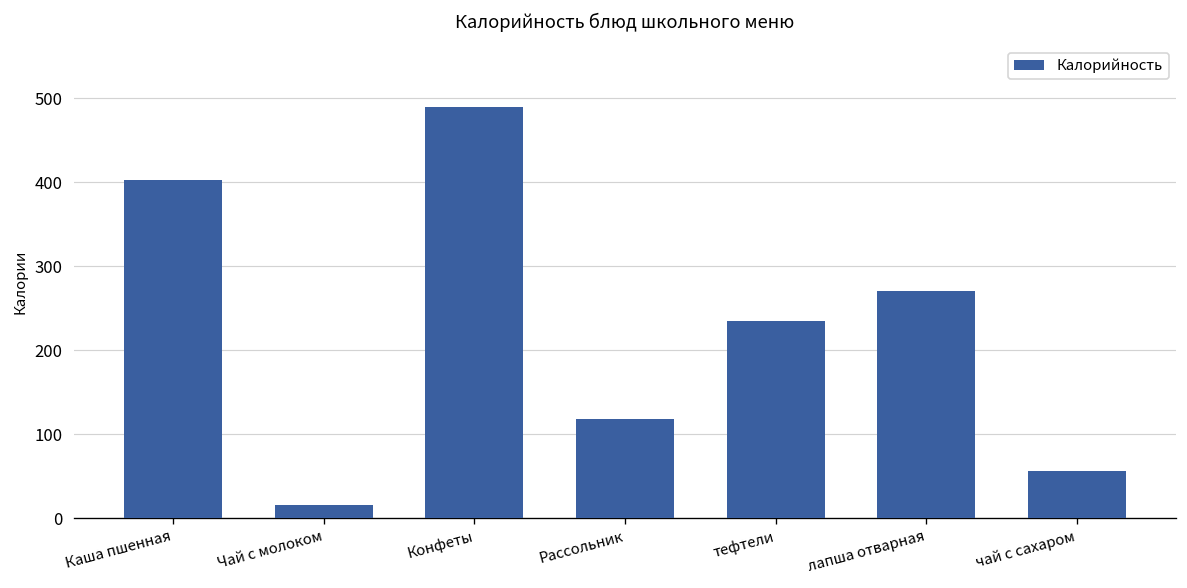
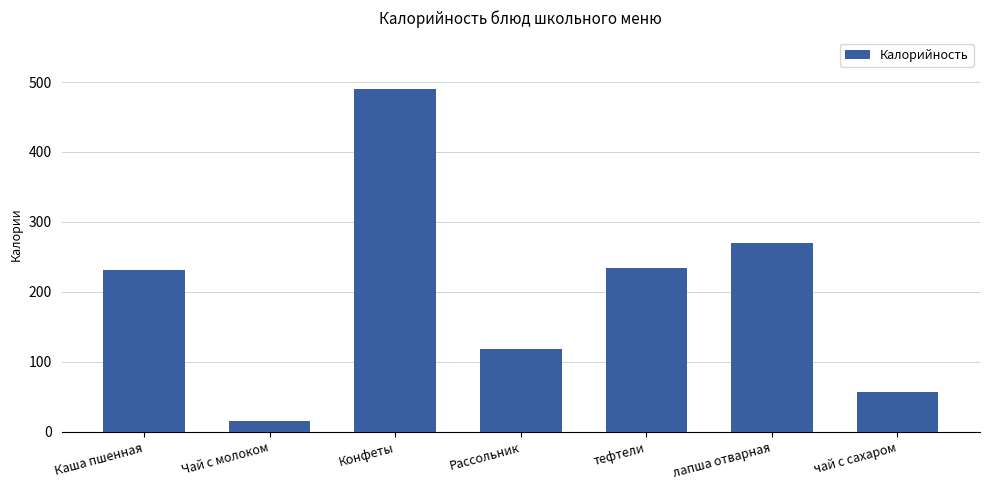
Каша пшенная: 400 -> 230
